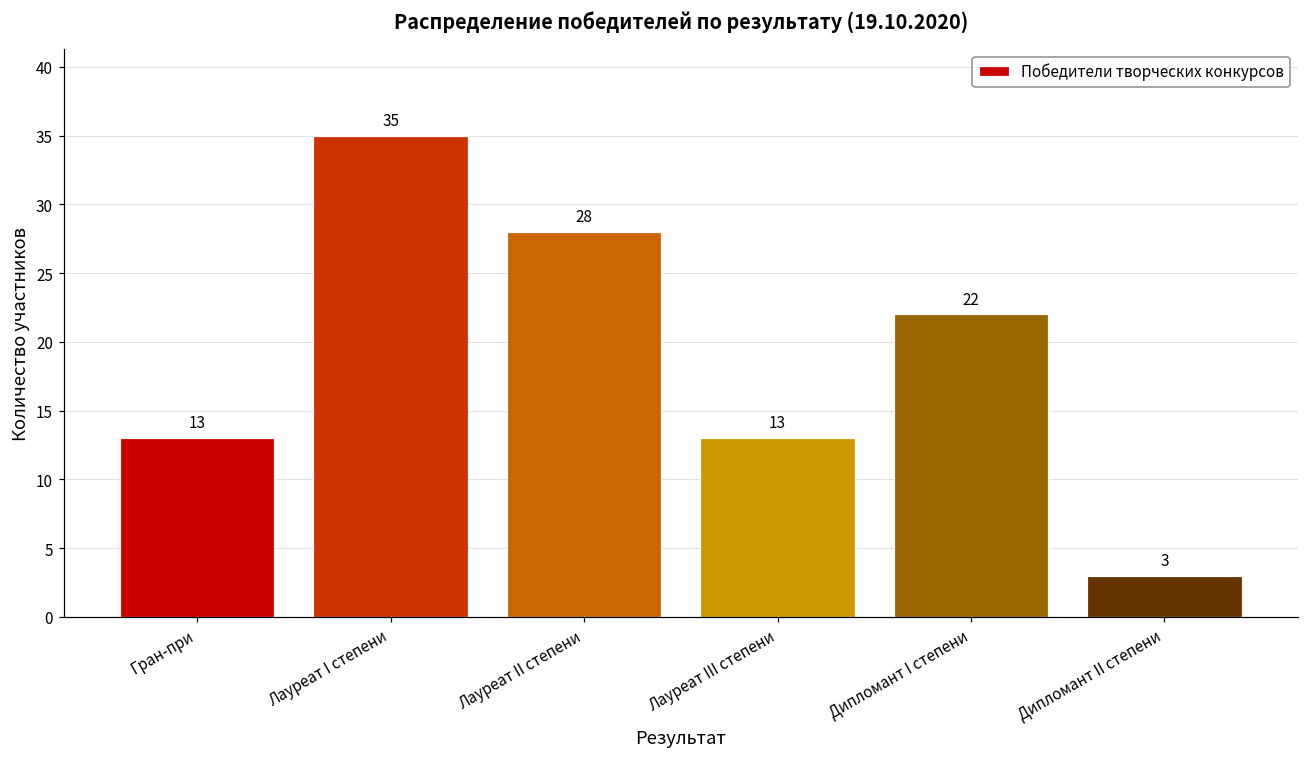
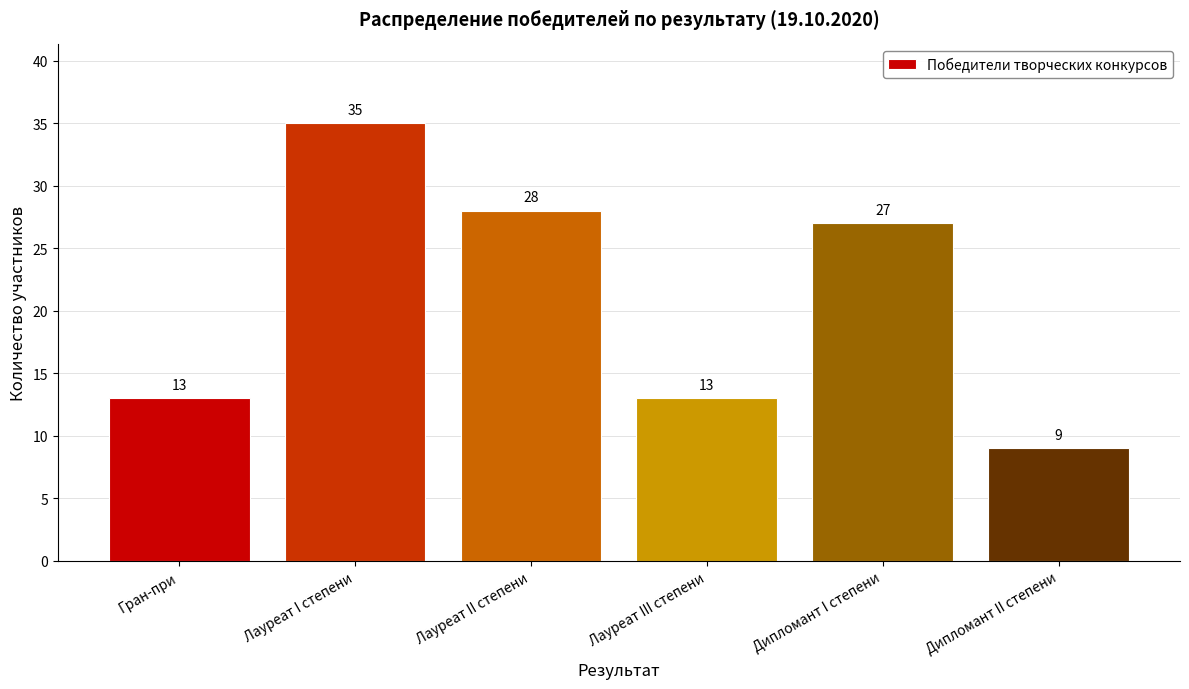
Дипломант I степени: 22 -> 27
Дипломант II степени: 3 -> 9
